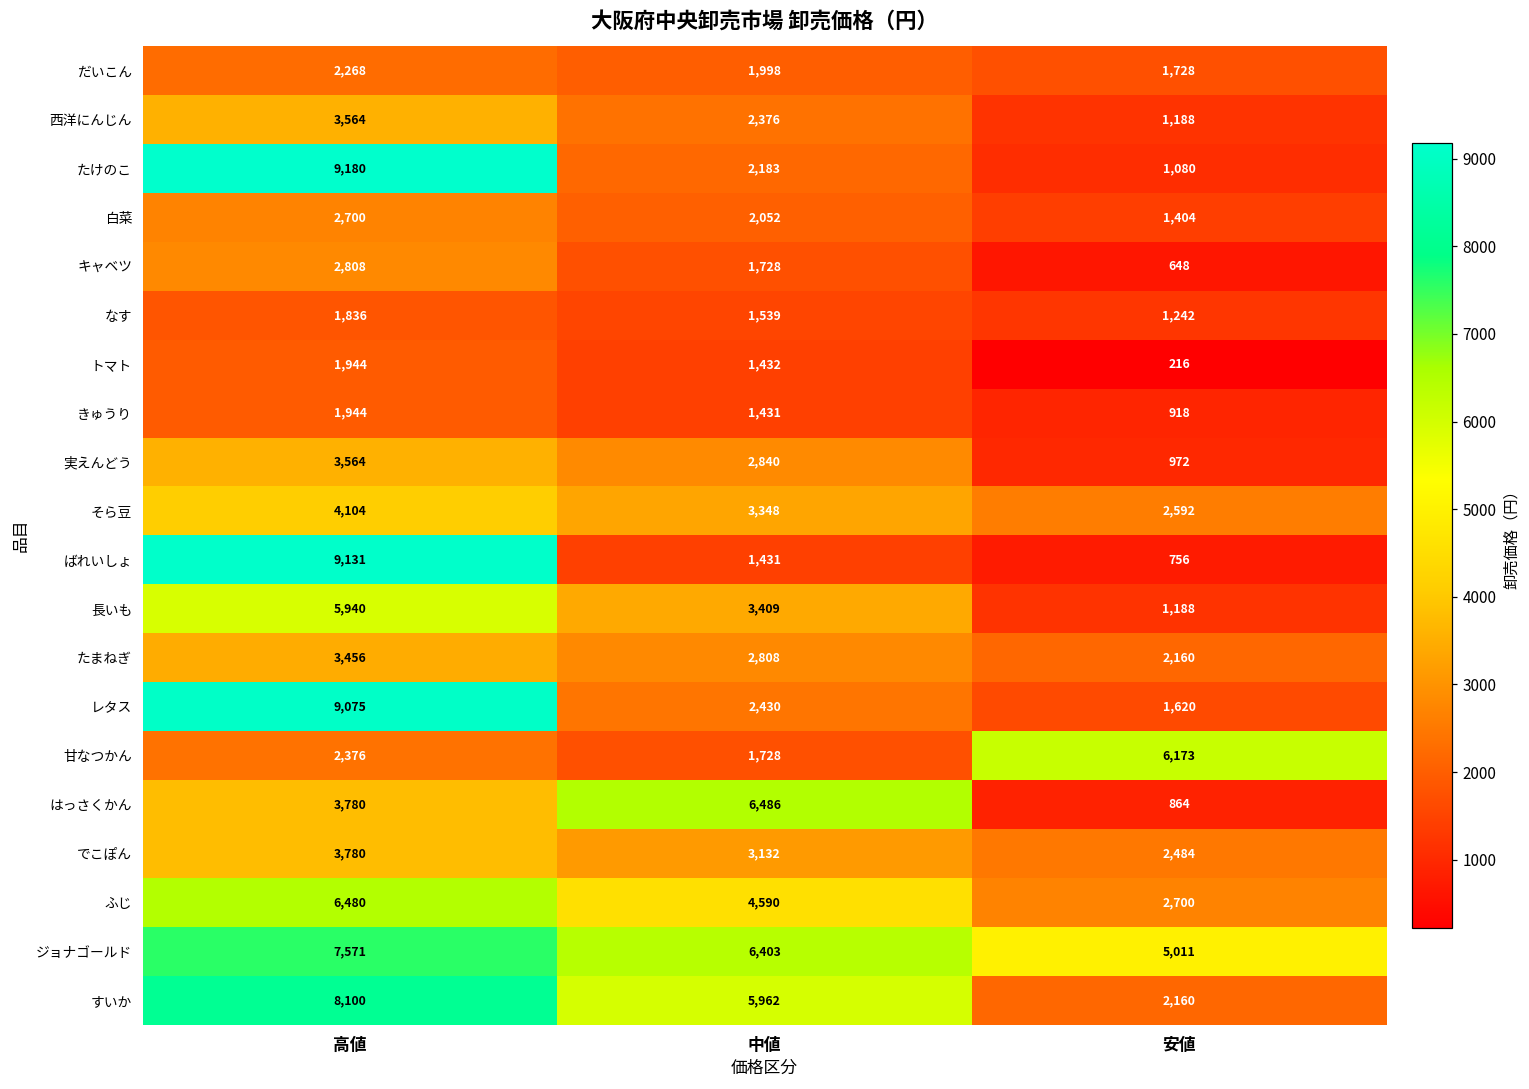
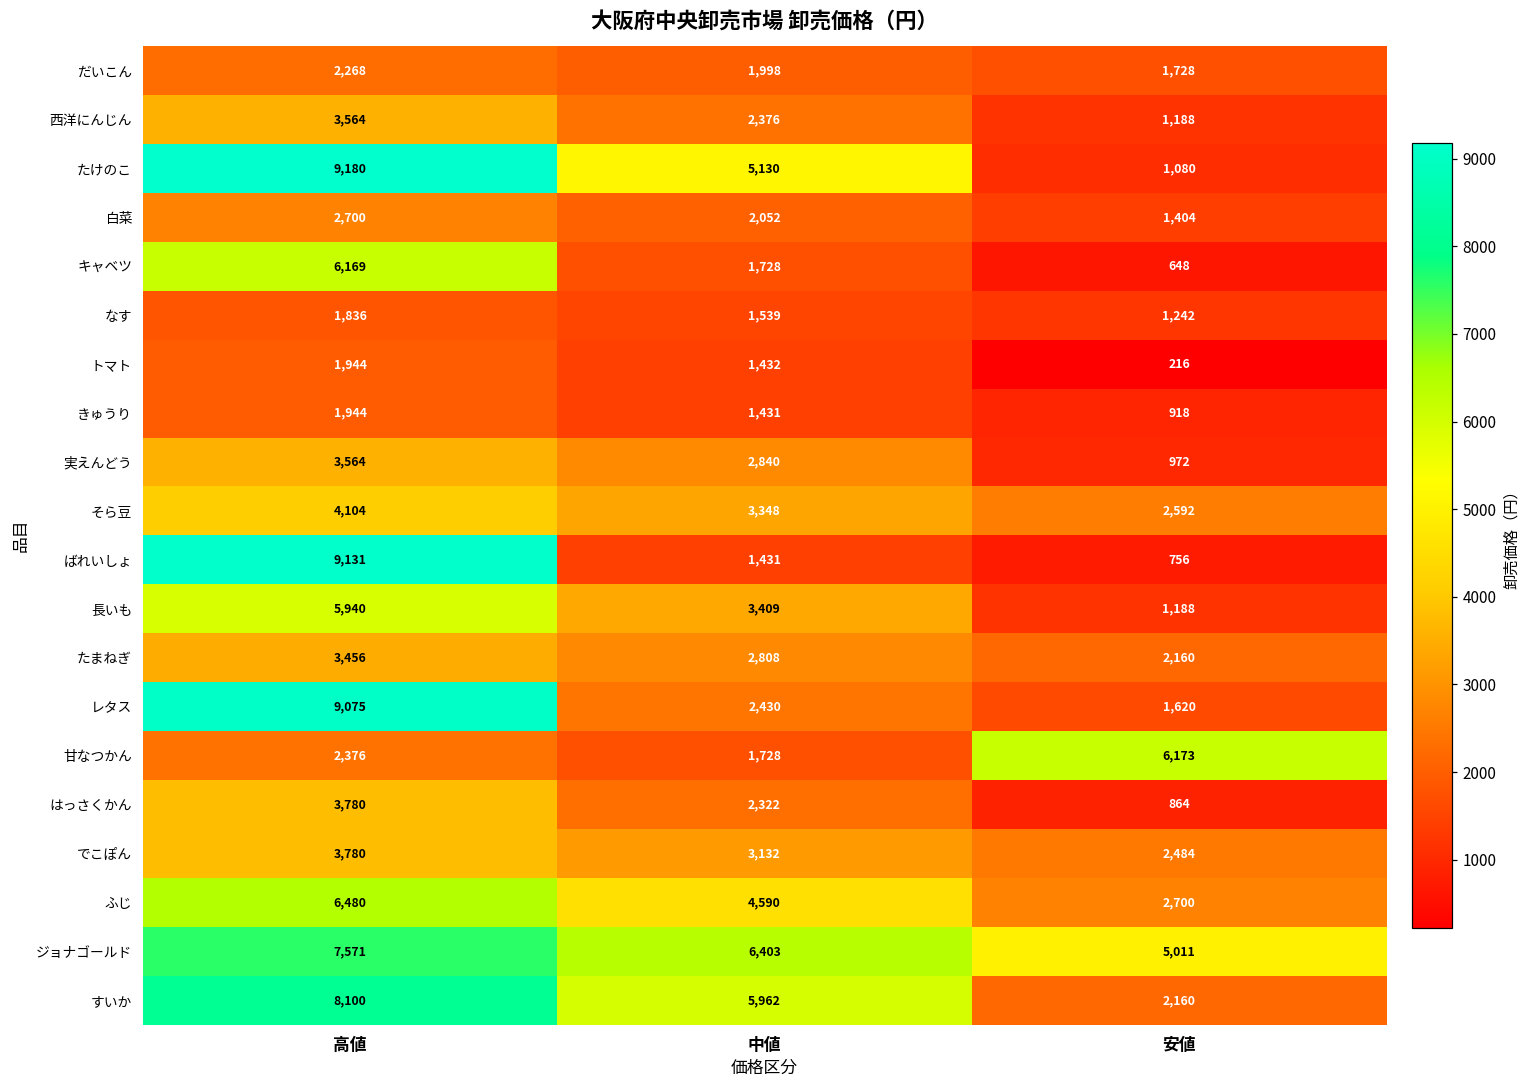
たけのこ, 中値: 2,183 -> 5,130
キャベツ, 高値: 2,808 -> 6,169
はっさくかん, 中値: 6,486 -> 2,322
